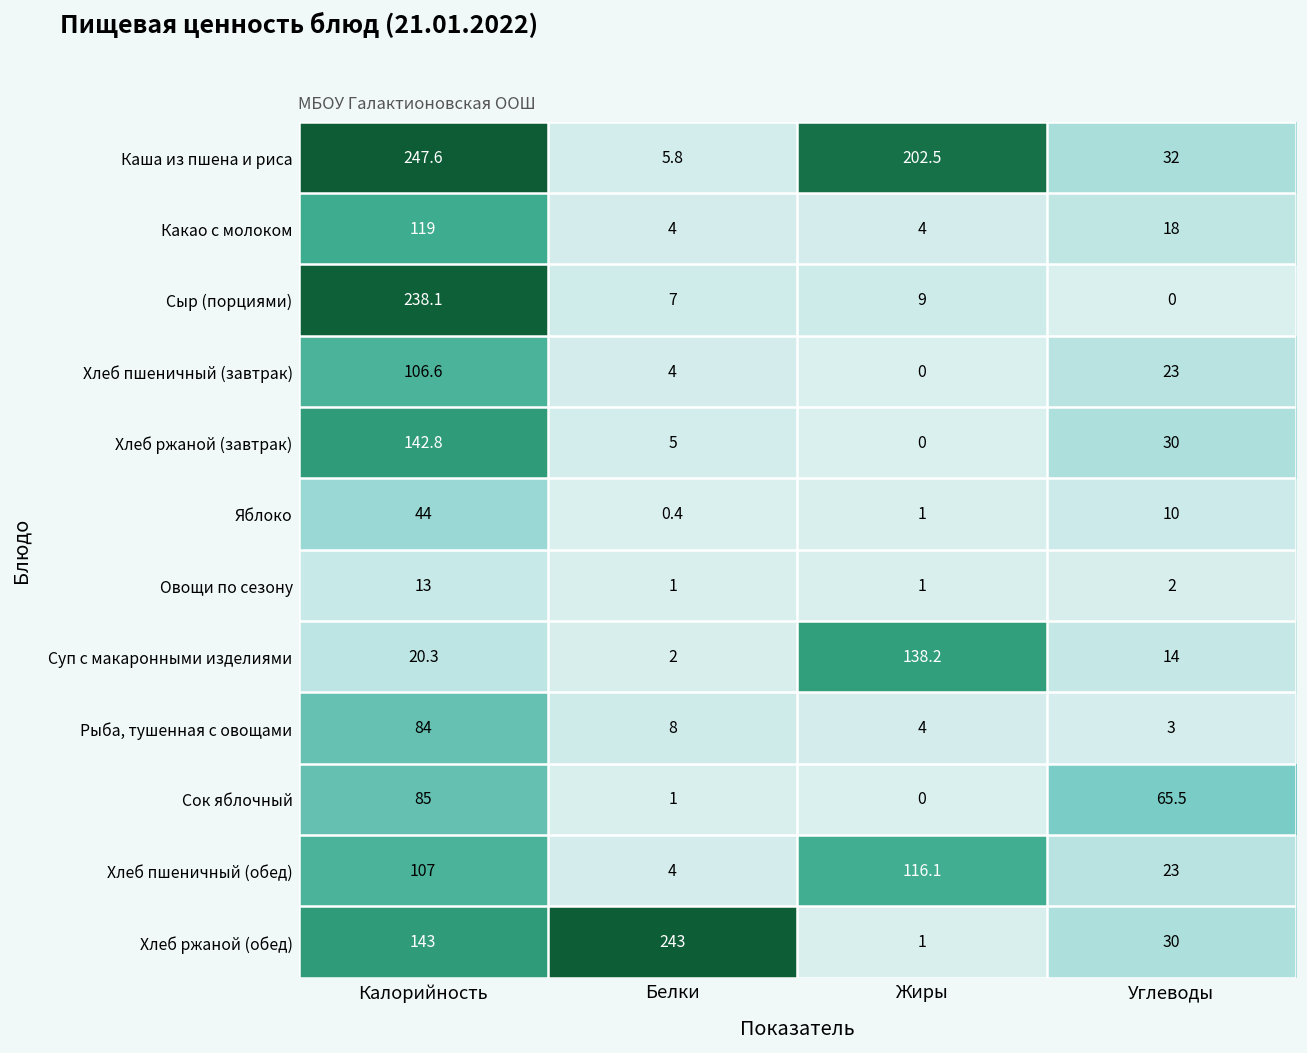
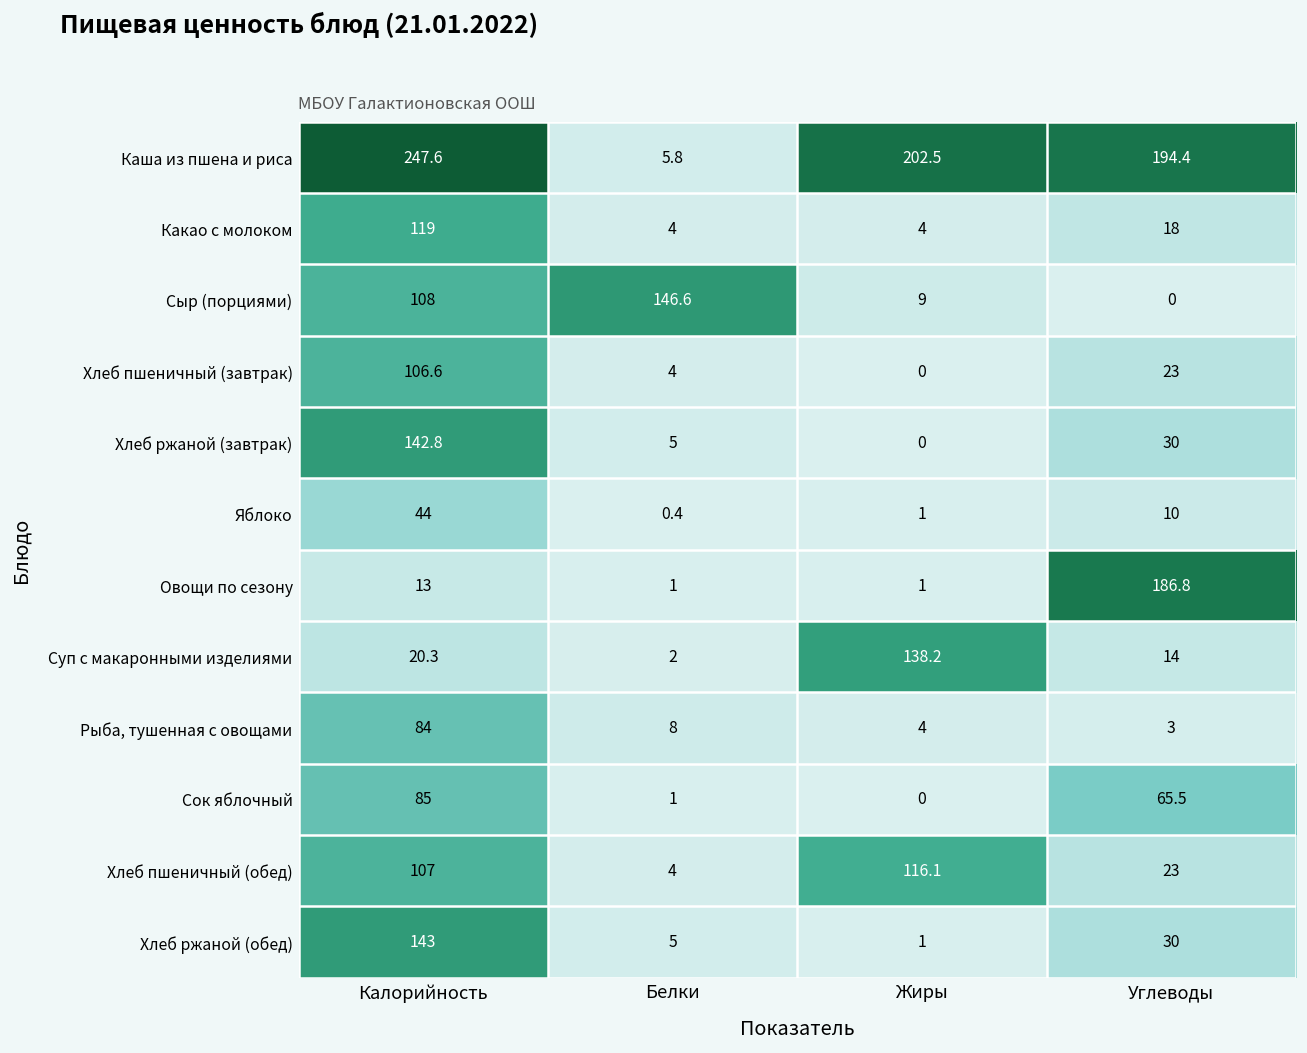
Каша из пшена и риса, Углеводы: 32 -> 194.4
Сыр (порциями), Калорийность: 238.1 -> 108
Сыр (порциями), Белки: 7 -> 146.6
Овощи по сезону, Углеводы: 2 -> 186.8
Хлеб ржаной (обед), Белки: 243 -> 5
